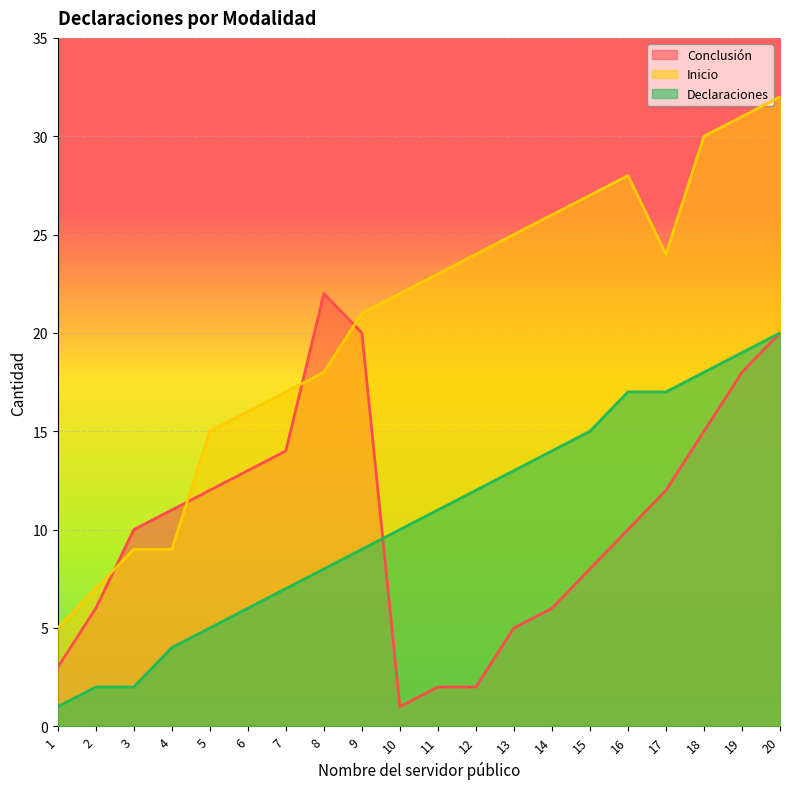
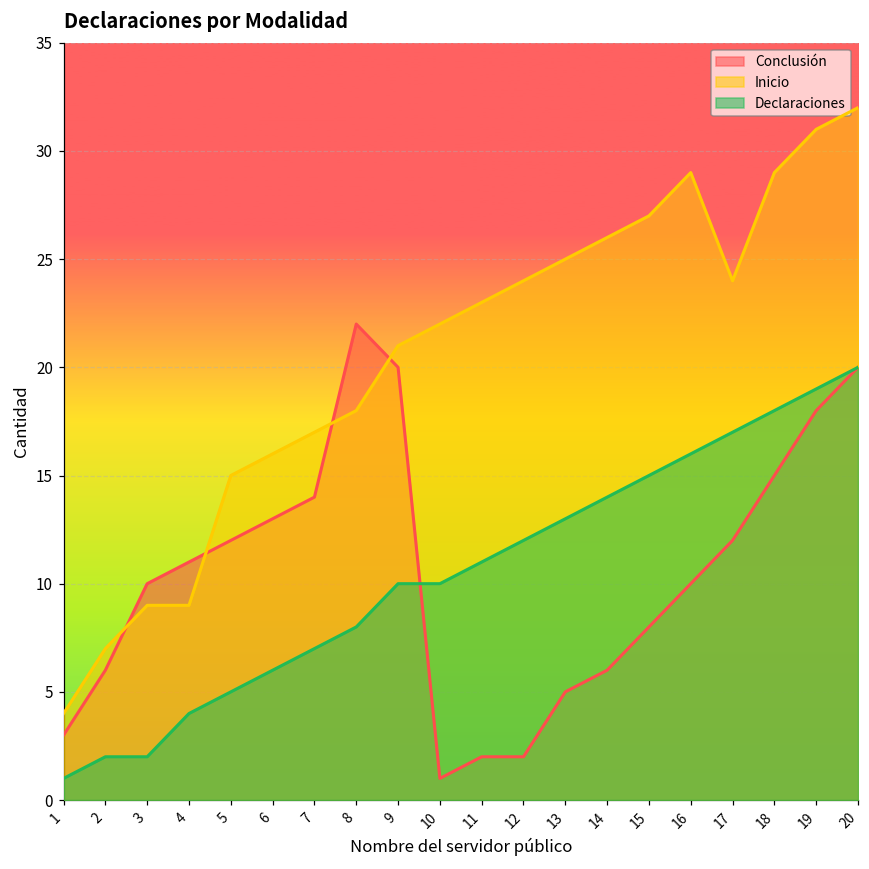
Inicio, 1: 5 -> 4
Declaraciones, 9: 9 -> 10
Inicio, 16: 28 -> 29
Declaraciones, 16: 17 -> 16
Inicio, 18: 30 -> 29
